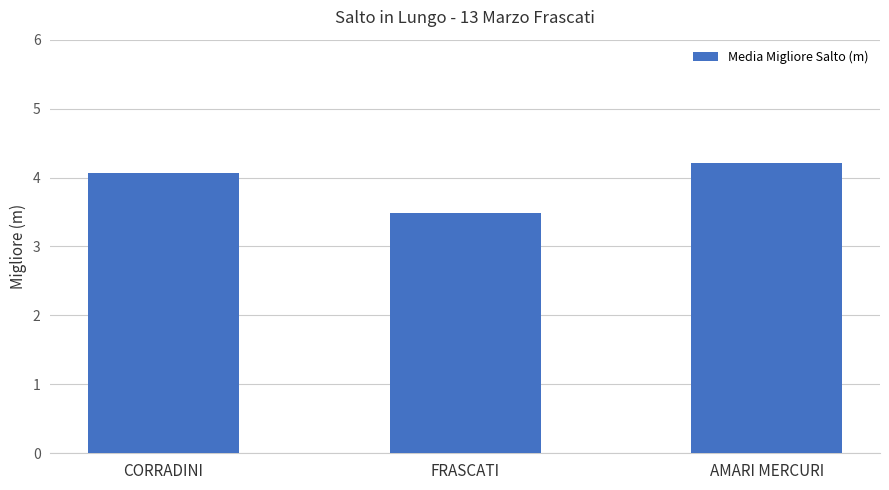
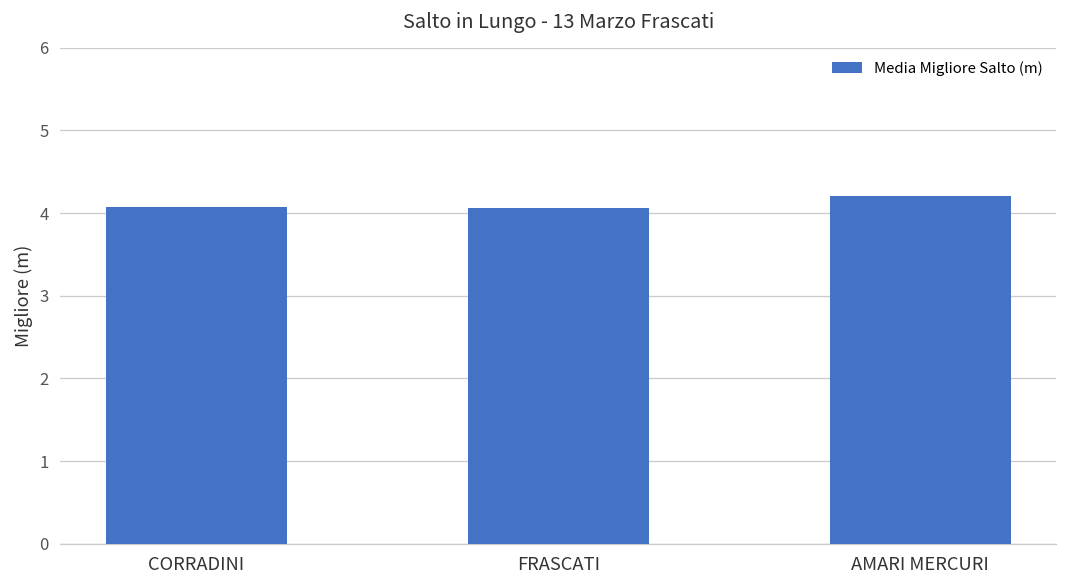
FRASCATI: 3.5 -> 4.1
